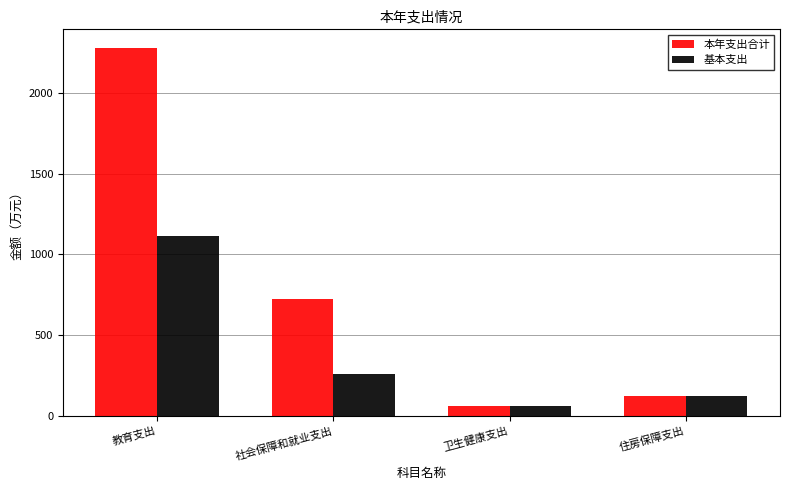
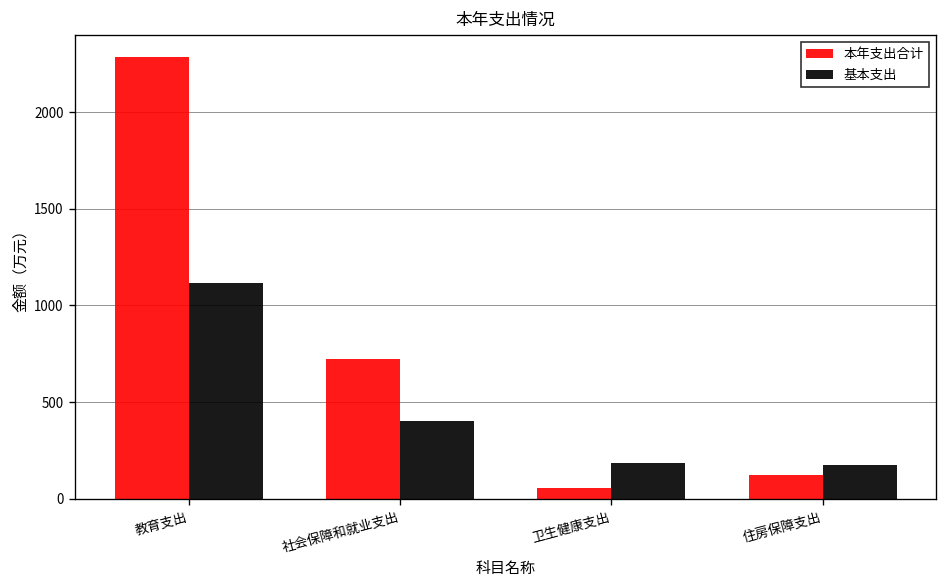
基本支出, 社会保障和就业支出: 260 -> 400
基本支出, 卫生健康支出: 60 -> 180
基本支出, 住房保障支出: 120 -> 180
